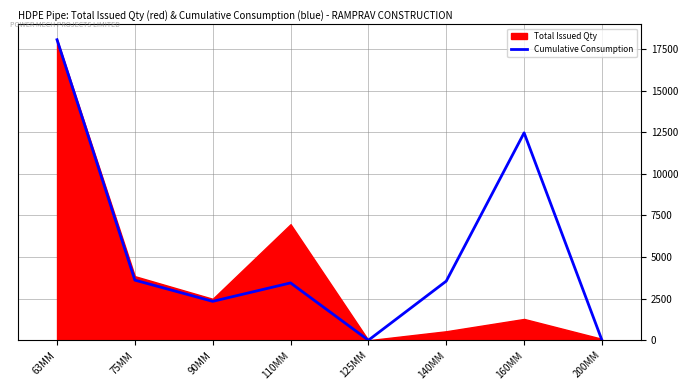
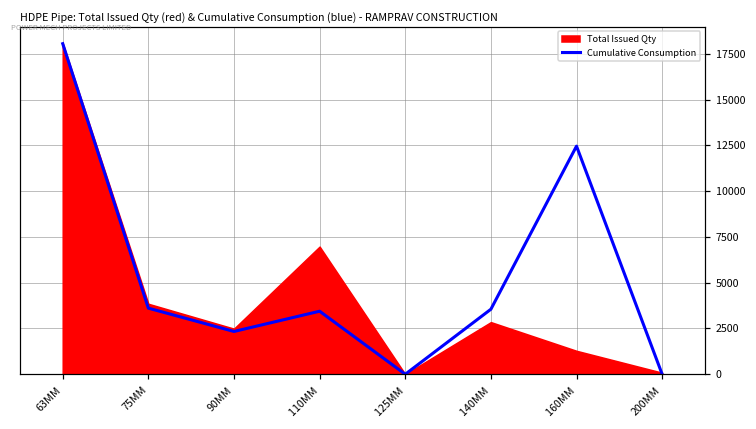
Total Issued Qty, 140MM: 500 -> 2800
